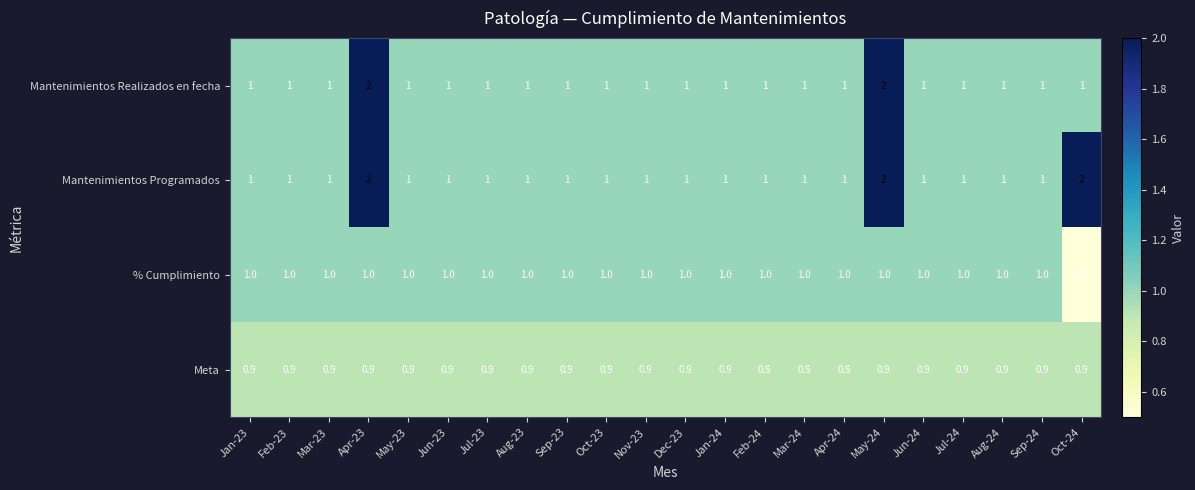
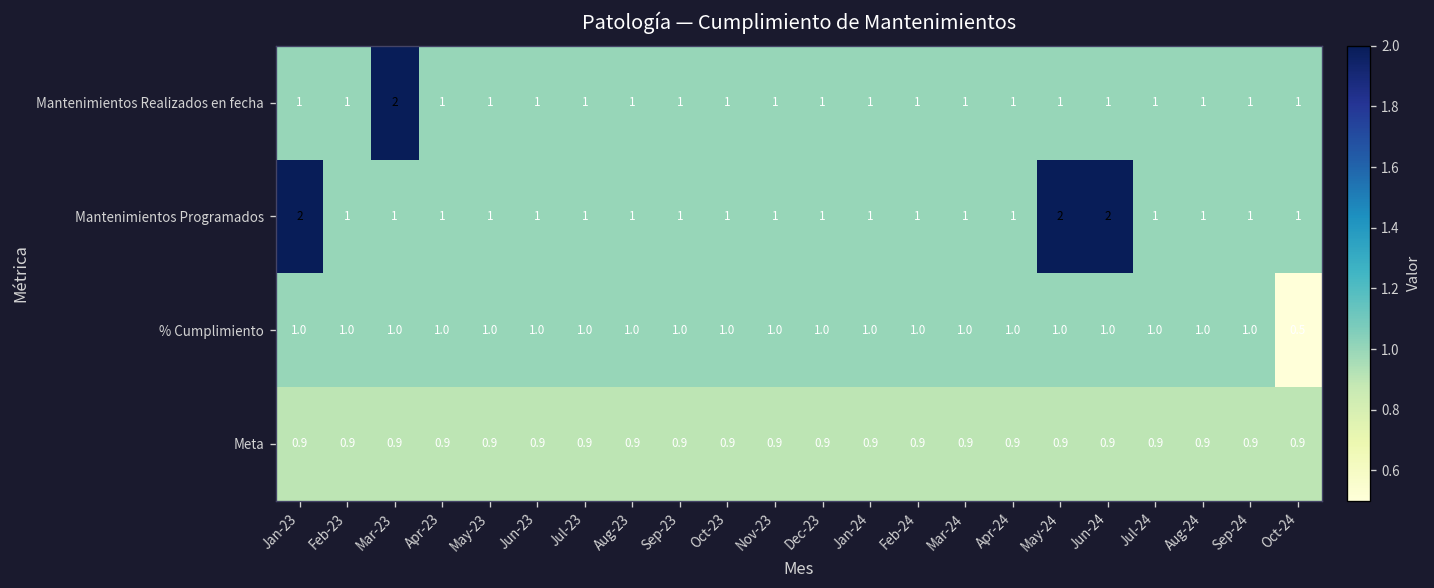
Mantenimientos Realizados en fecha, Mar-23: 1 -> 2
Mantenimientos Realizados en fecha, Apr-23: 2 -> 1
Mantenimientos Realizados en fecha, May-24: 2 -> 1
Mantenimientos Programados, Jan-23: 1 -> 2
Mantenimientos Programados, Apr-23: 2 -> 1
Mantenimientos Programados, Jun-24: 1 -> 2
Mantenimientos Programados, Oct-24: 2 -> 1
